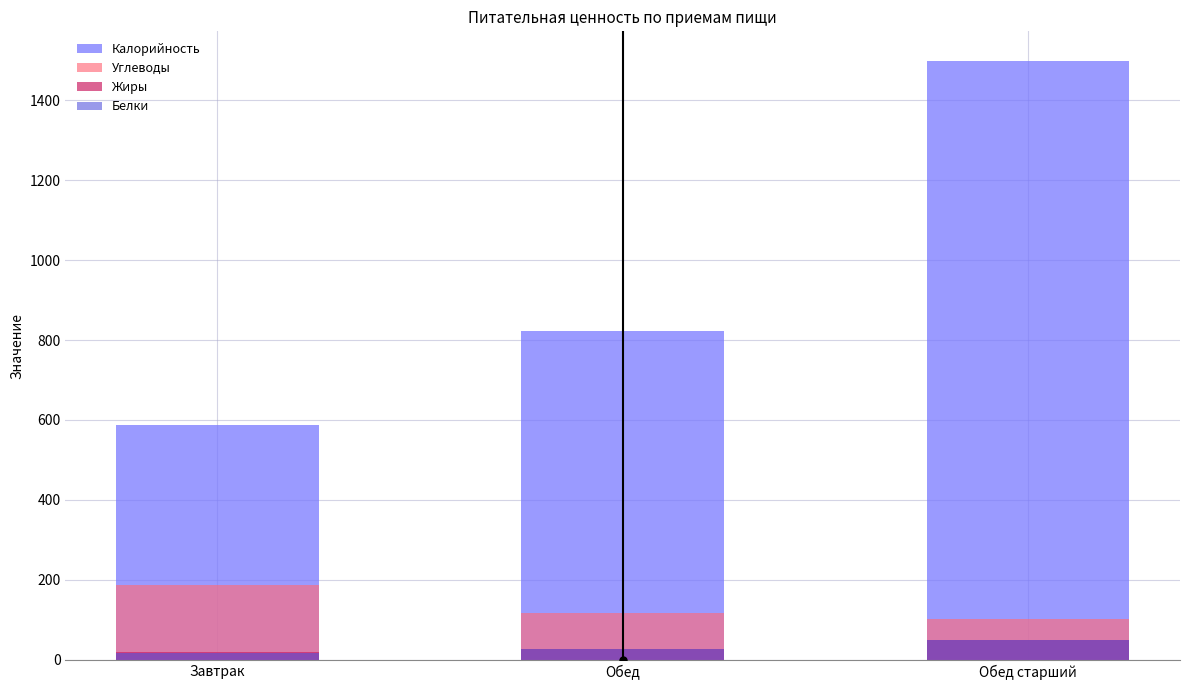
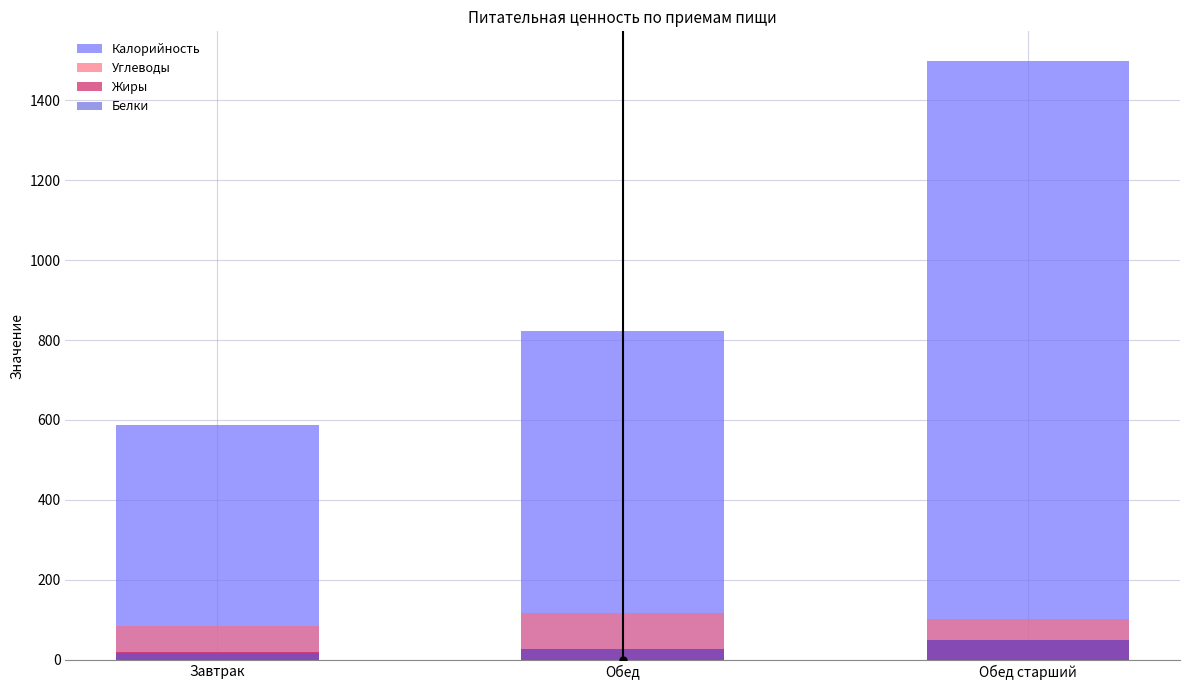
Углеводы, Завтрак: 190 -> 90
